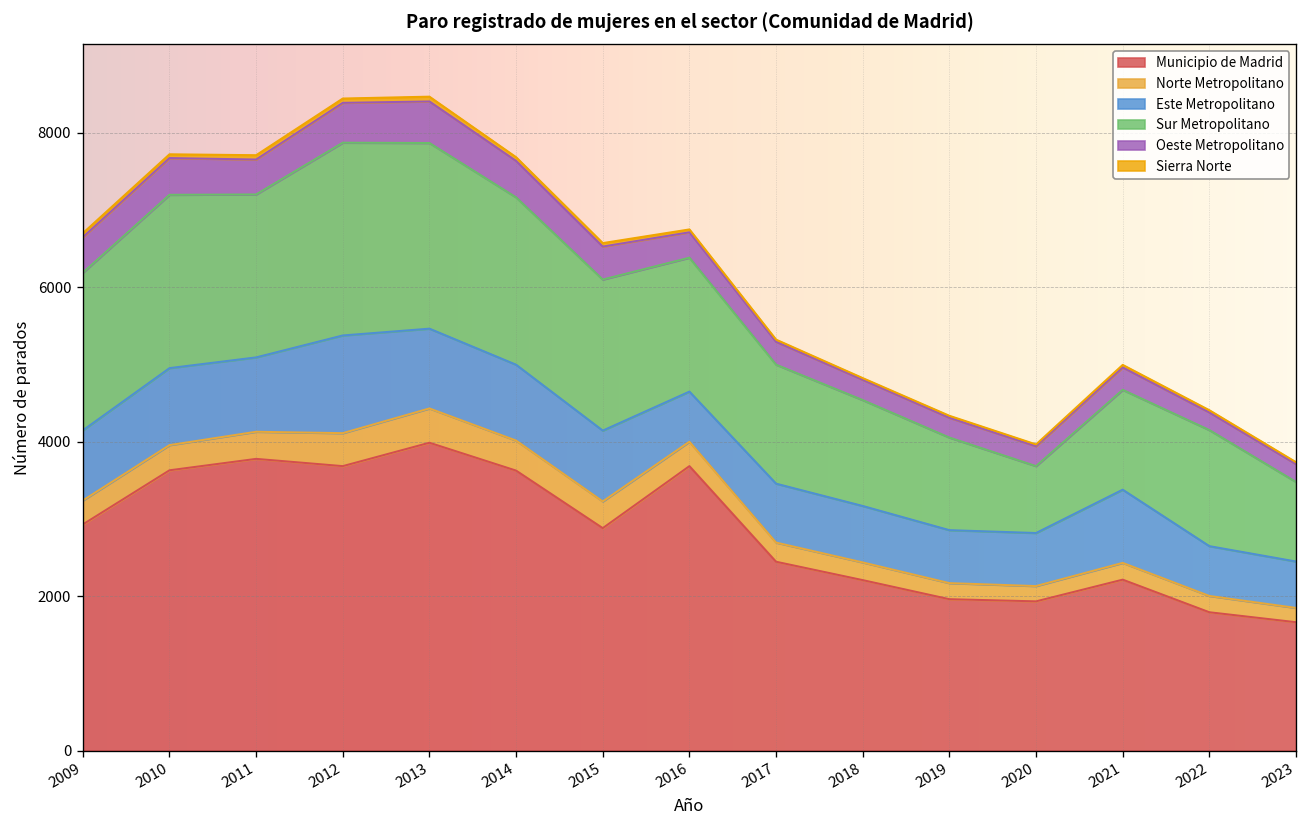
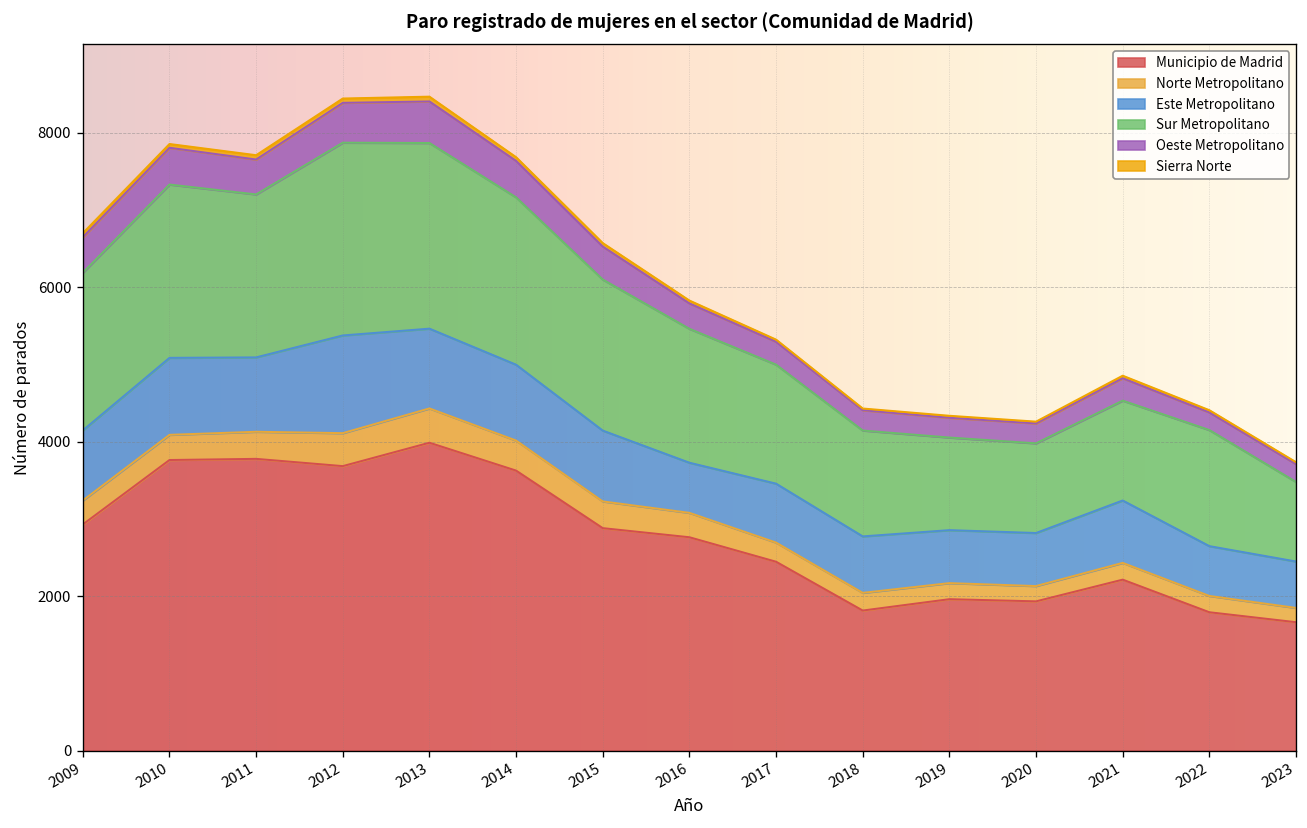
Municipio de Madrid, 2010: 3600 -> 3800
Municipio de Madrid, 2016: 3700 -> 2800
Municipio de Madrid, 2018: 2200 -> 1800
Sur Metropolitano, 2020: 900 -> 1200
Este Metropolitano, 2021: 900 -> 800
